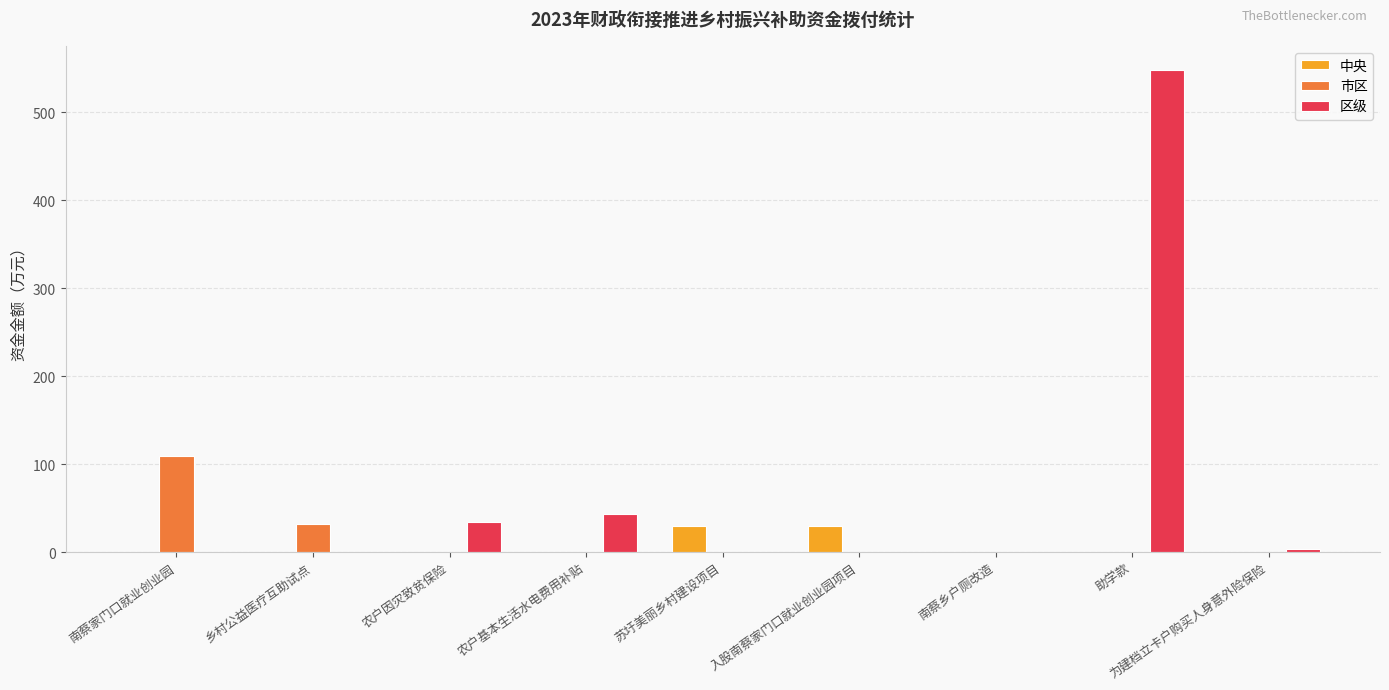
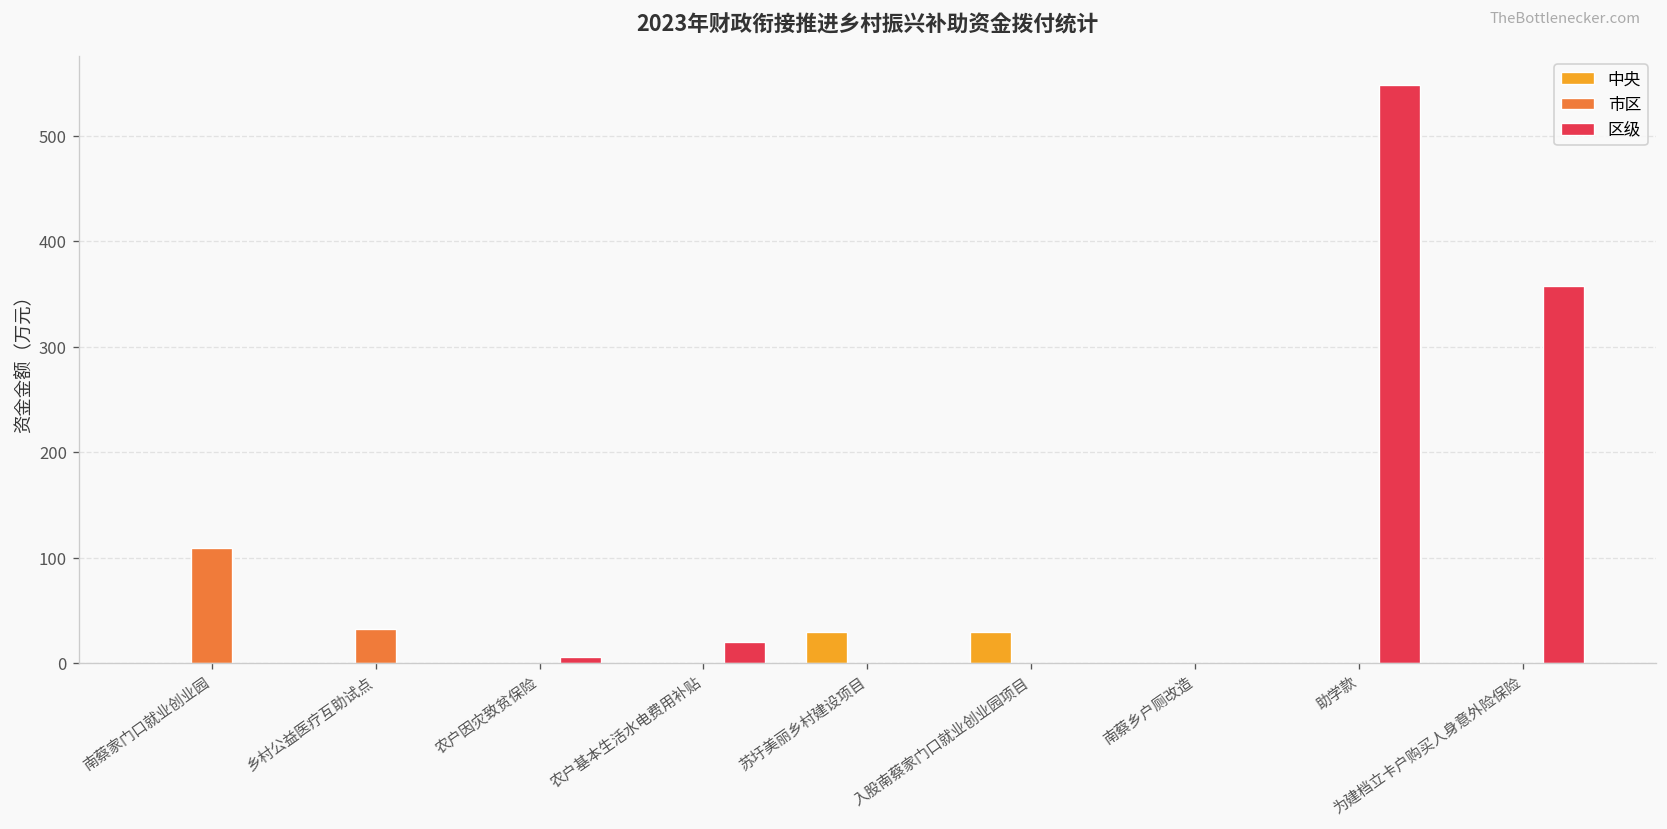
区级, 农户因灾致贫保险: 30 -> 10
区级, 农户基本生活水电费用补贴: 40 -> 20
区级, 为建档立卡户购买人身意外险保险: 0 -> 360
